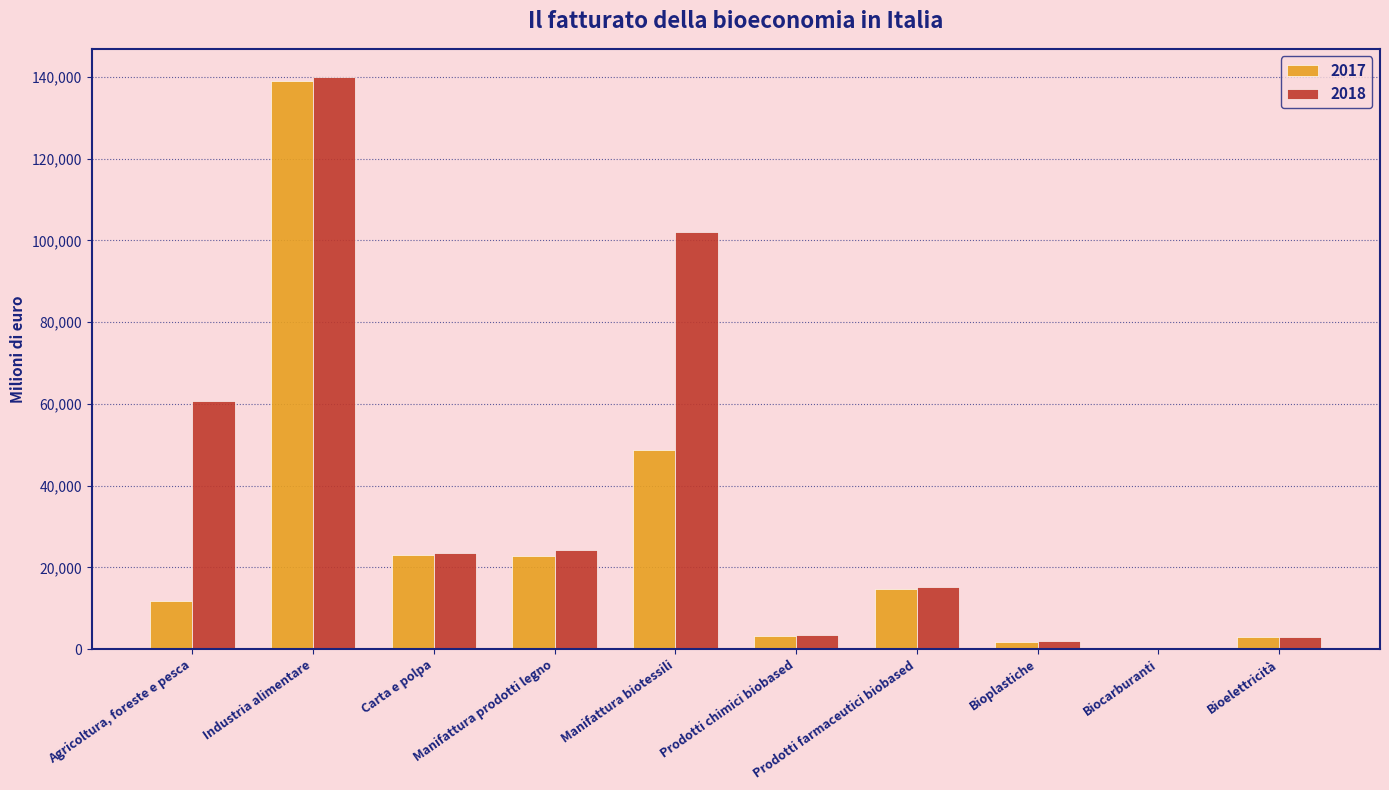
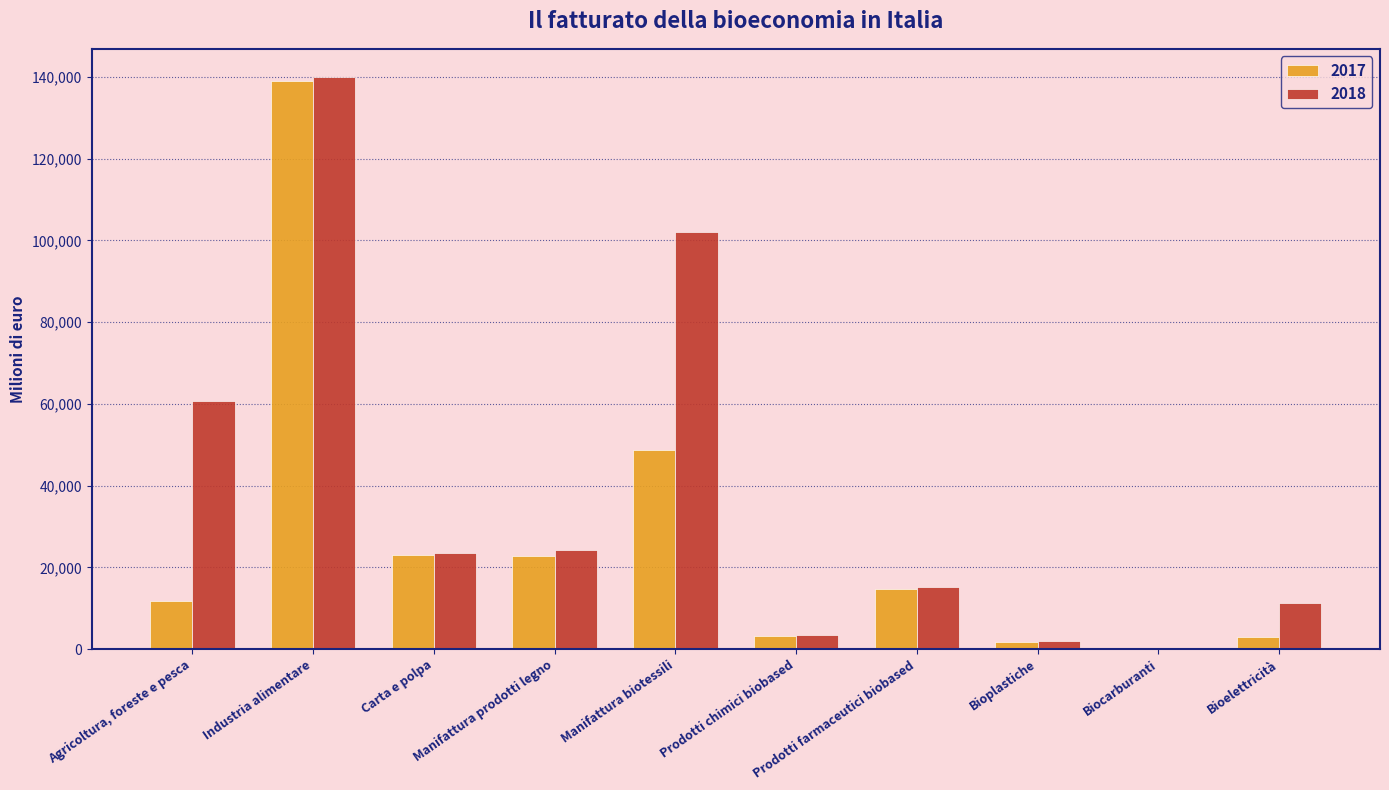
2018, Bioelettricità: 3,000 -> 11,000
